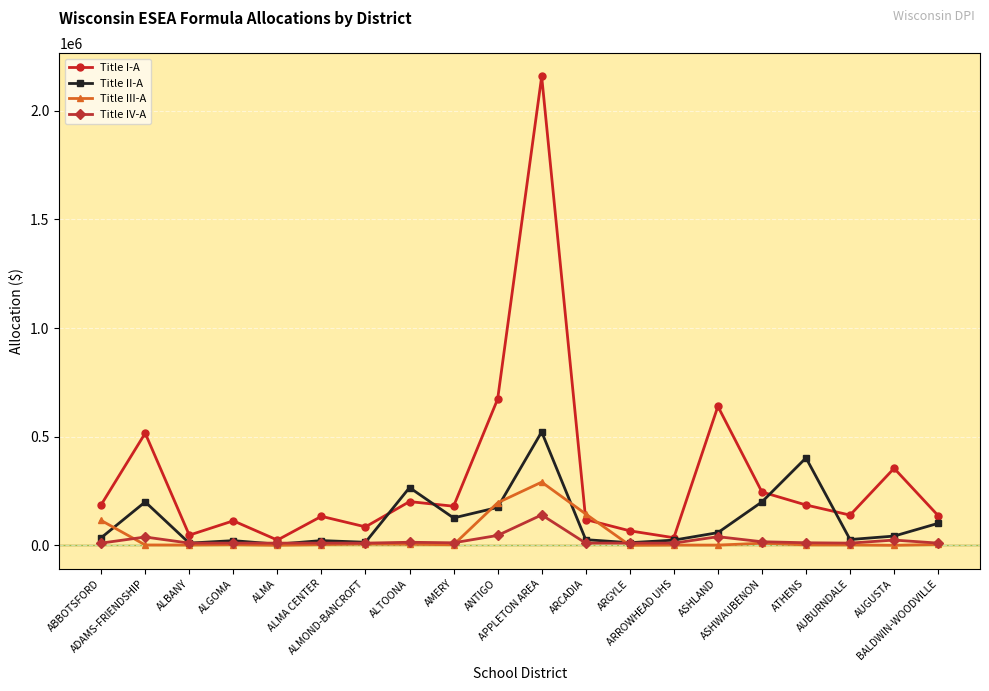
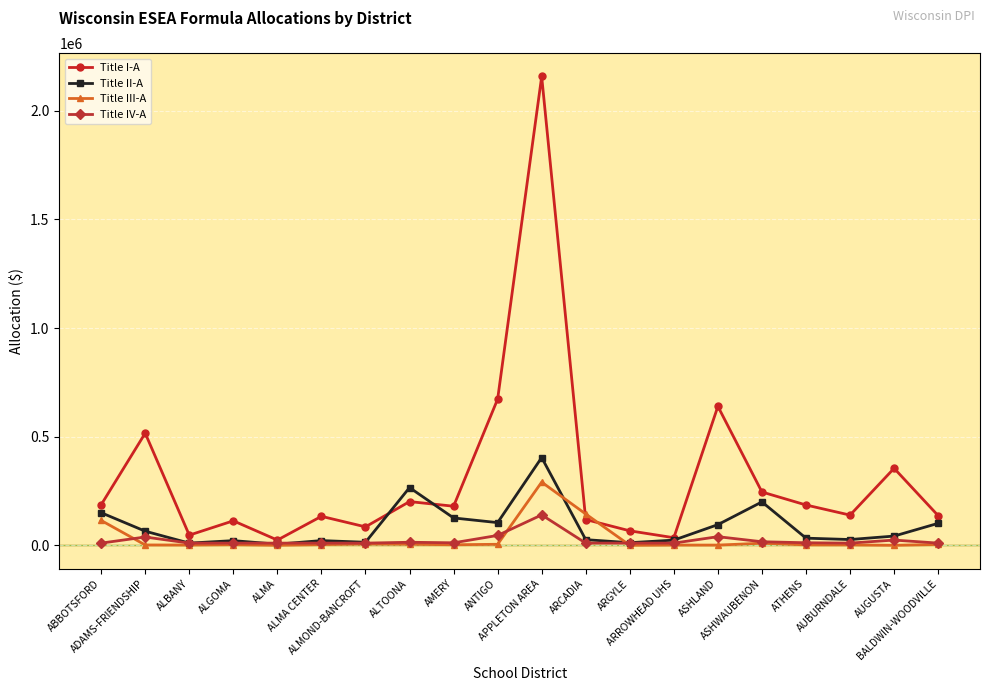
Title II-A, ABBOTSFORD: 30000 -> 150000
Title II-A, ADAMS-FRIENDSHIP: 200000 -> 60000
Title II-A, ANTIGO: 170000 -> 100000
Title III-A, ANTIGO: 200000 -> 0
Title II-A, APPLETON AREA: 520000 -> 400000
Title II-A, ASHLAND: 60000 -> 100000
Title II-A, ATHENS: 400000 -> 30000
